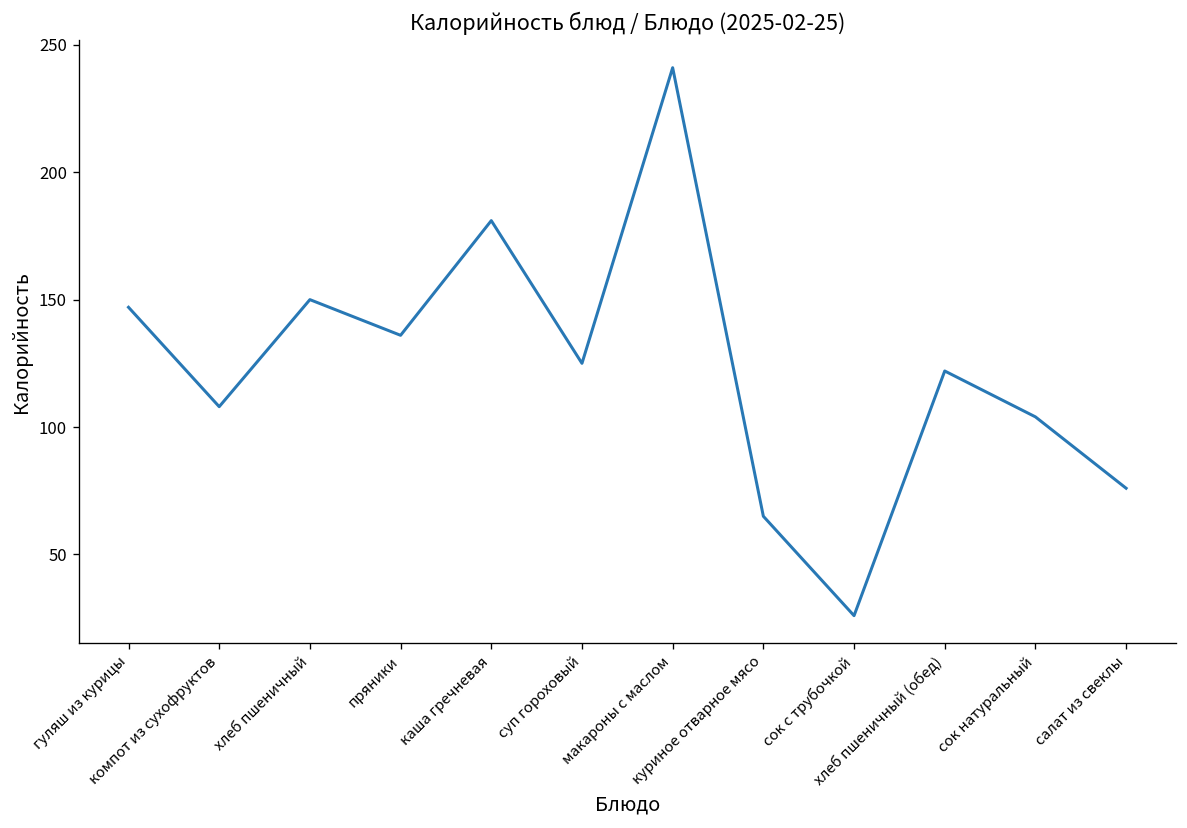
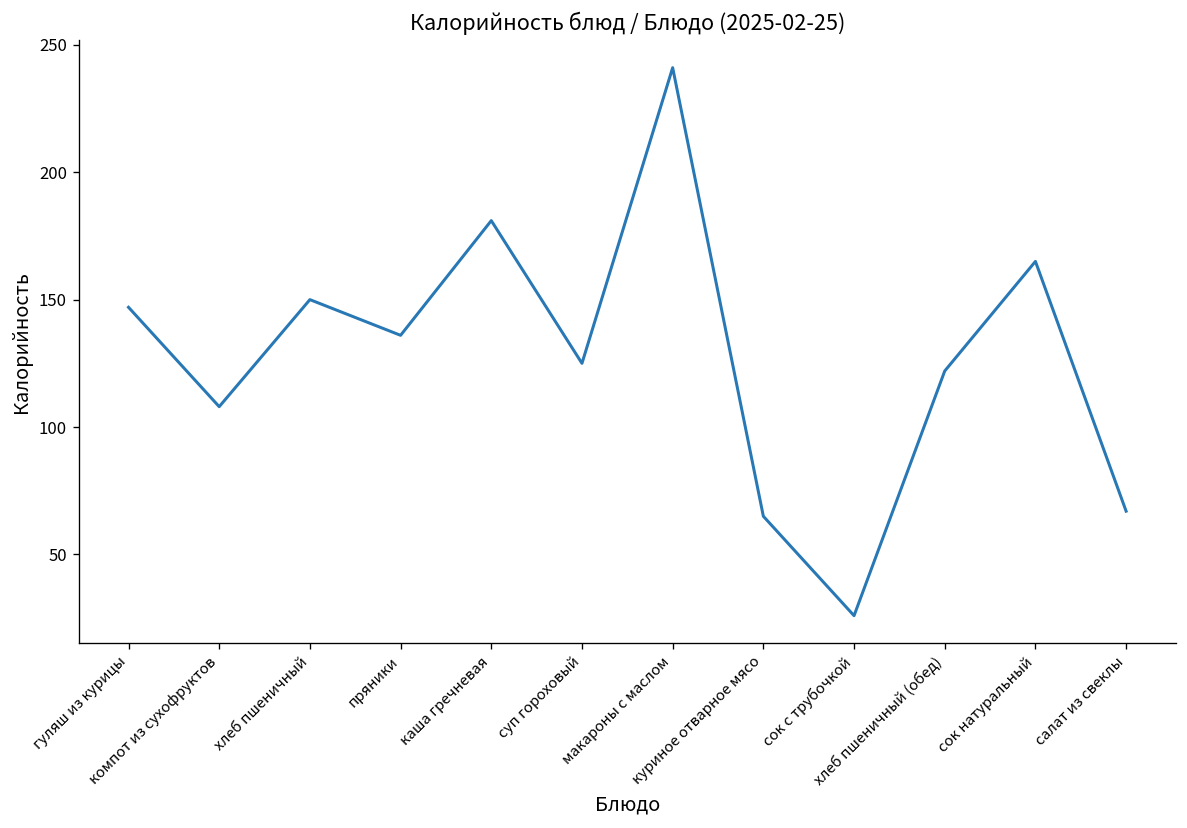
сок натуральный: 104 -> 165
салат из свеклы: 76 -> 67
